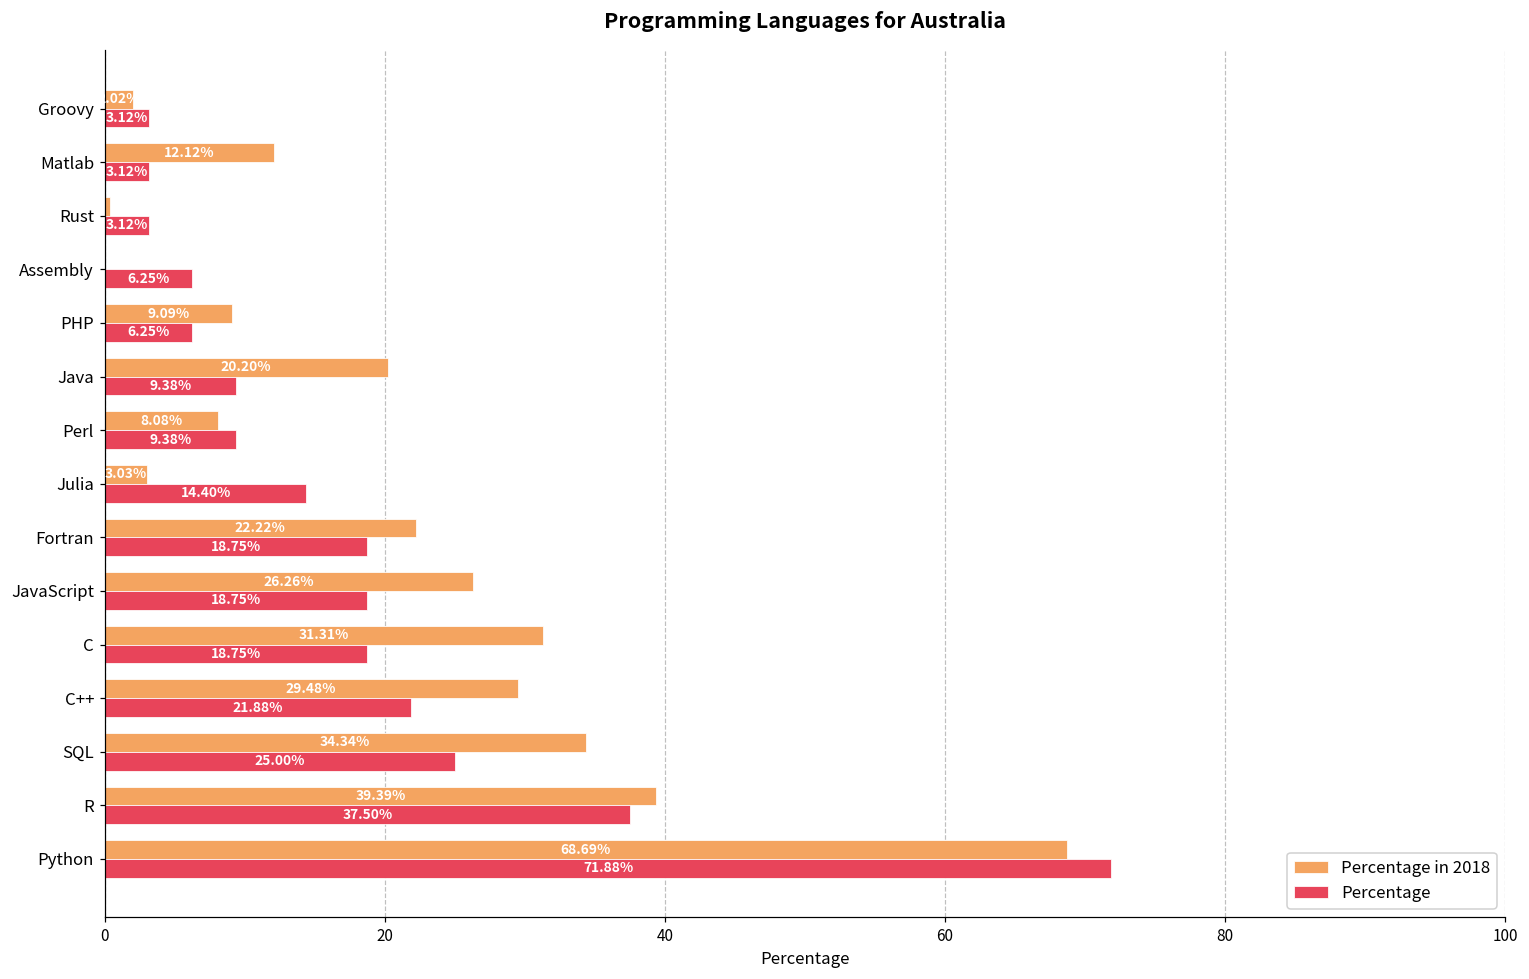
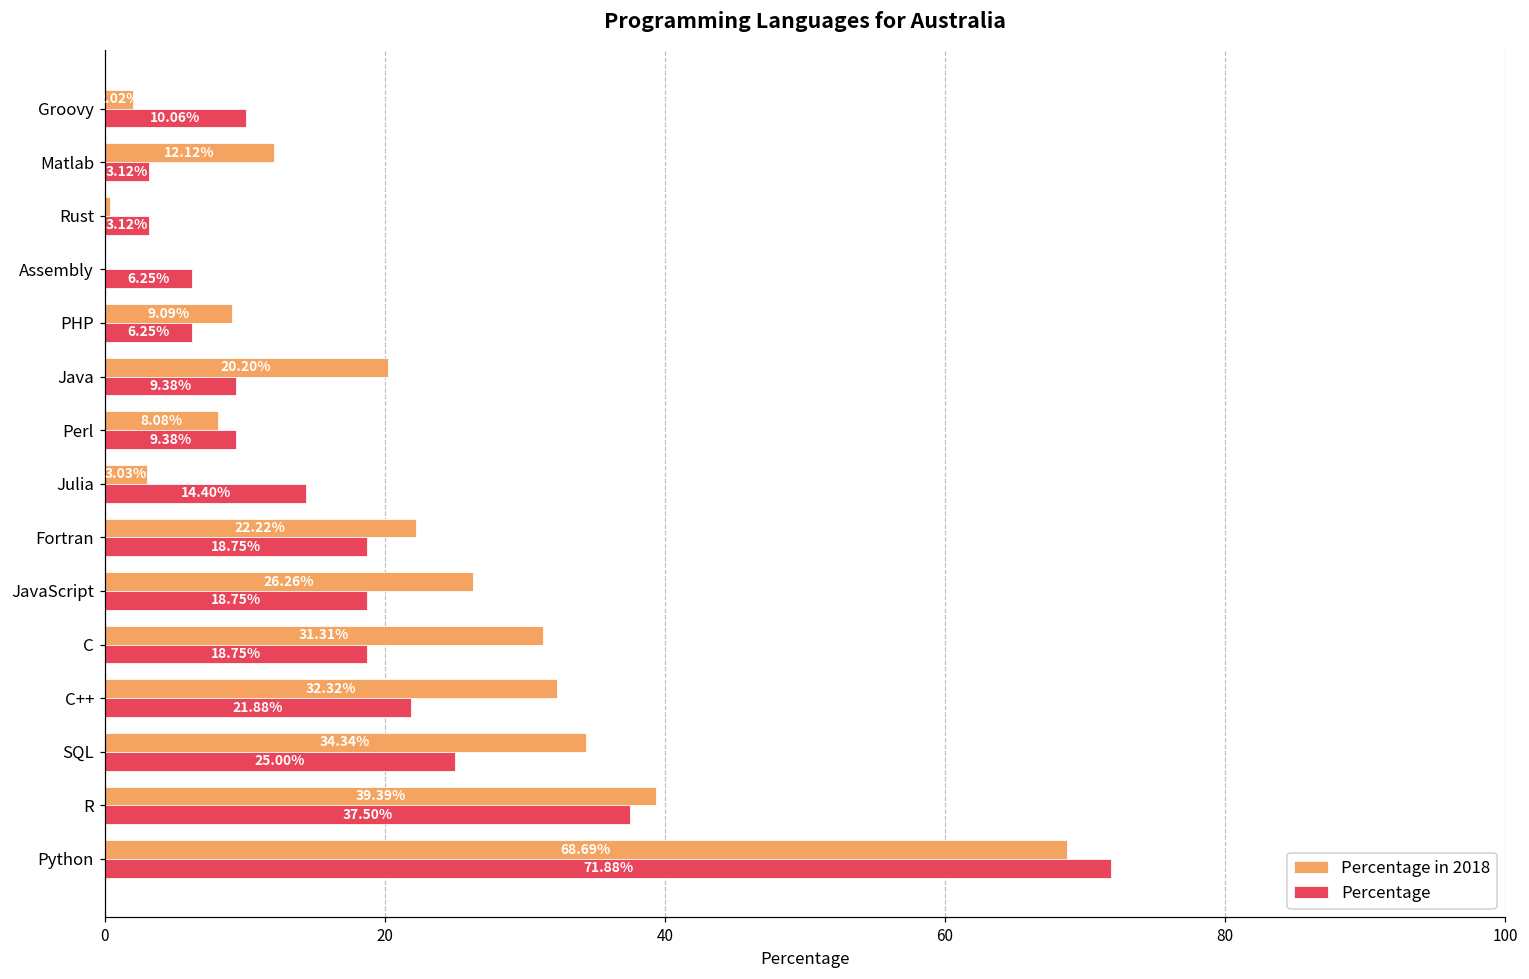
Percentage, Groovy: 3.12% -> 10.06%
Percentage in 2018, C++: 29.48% -> 32.32%
